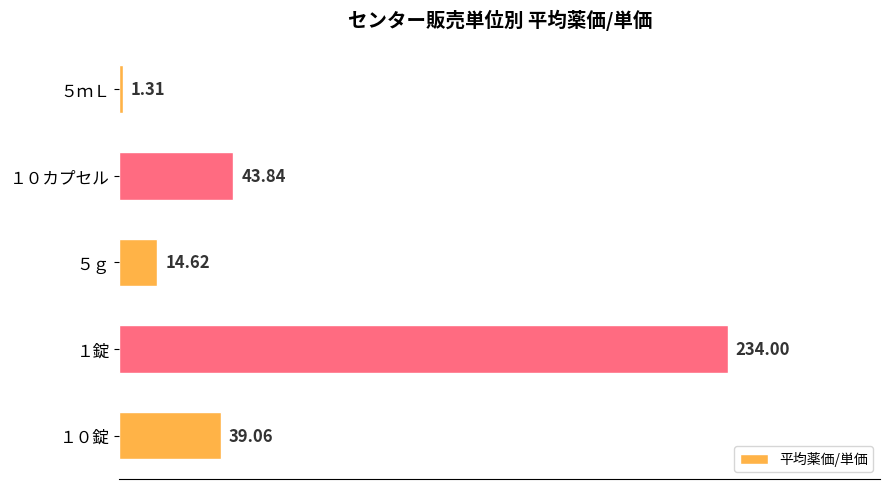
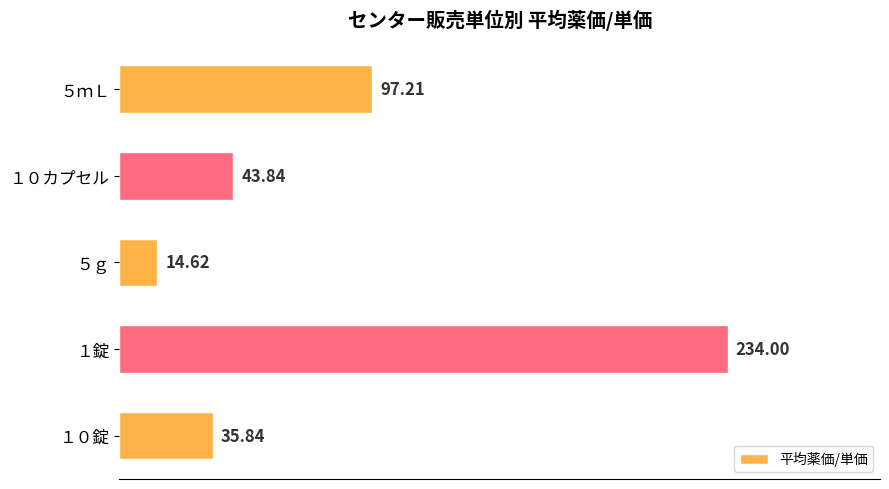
５ｍＬ: 1.31 -> 97.21
１０錠: 39.06 -> 35.84
